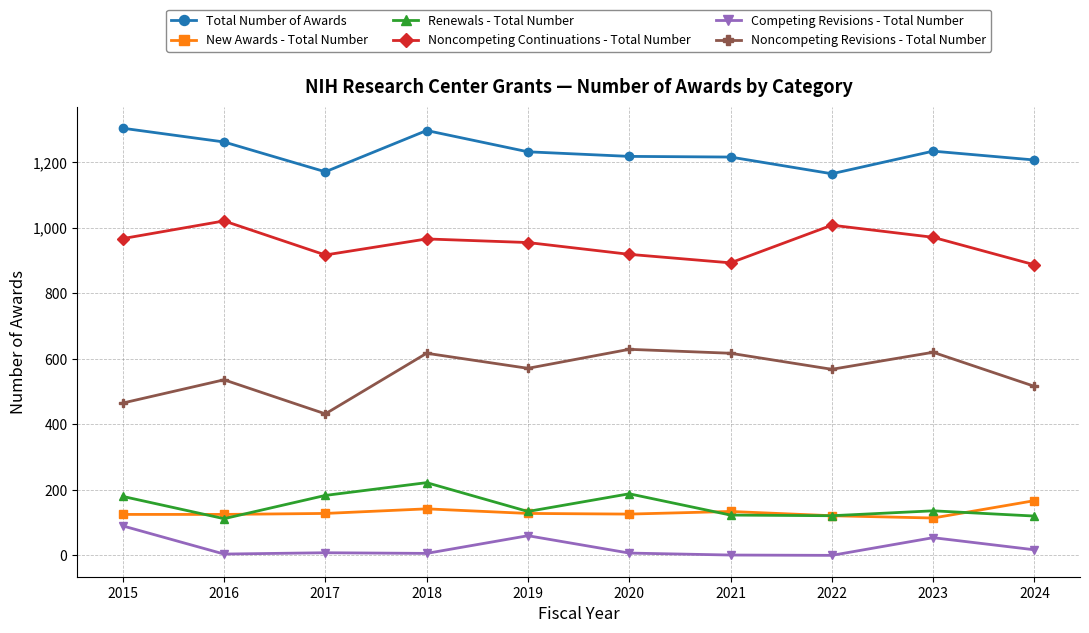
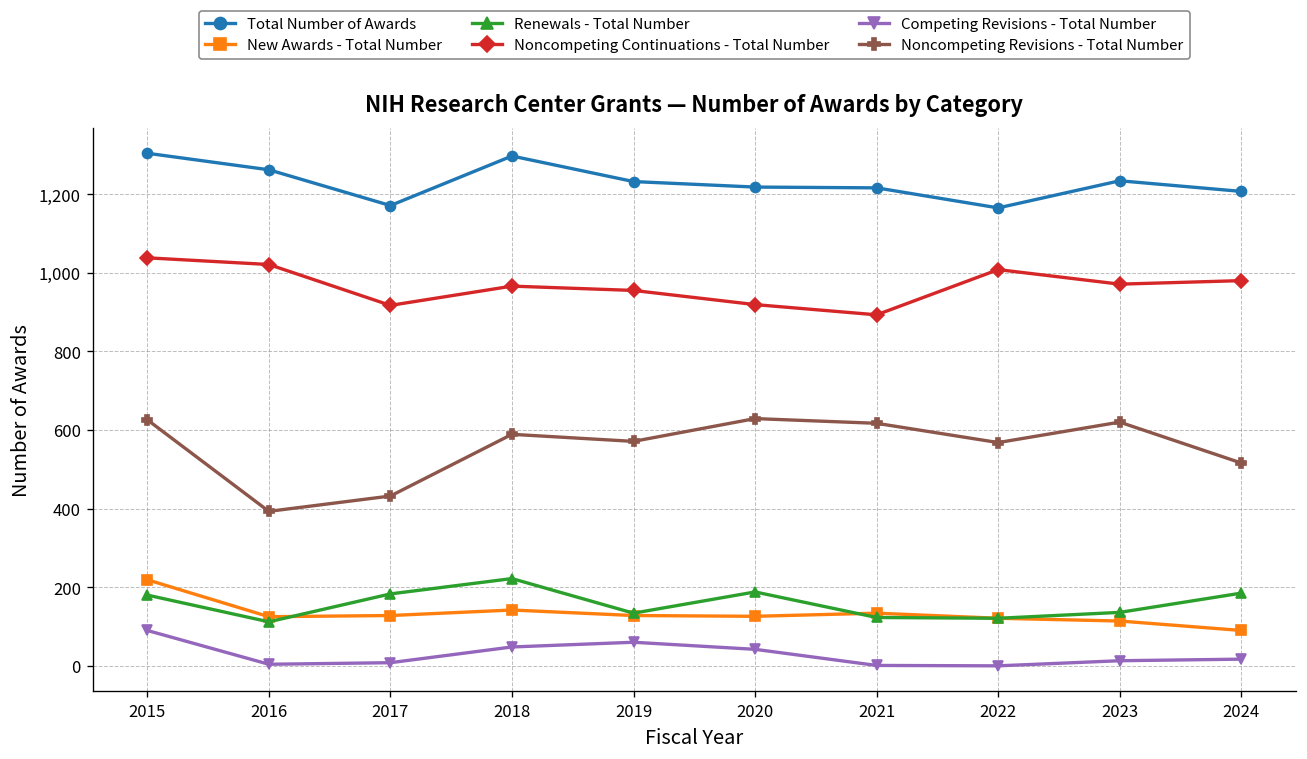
New Awards - Total Number, 2015: 130 -> 220
Noncompeting Continuations - Total Number, 2015: 970 -> 1,040
Noncompeting Revisions - Total Number, 2015: 470 -> 630
Noncompeting Revisions - Total Number, 2016: 540 -> 390
Competing Revisions - Total Number, 2018: 10 -> 50
Noncompeting Revisions - Total Number, 2018: 620 -> 590
Competing Revisions - Total Number, 2020: 10 -> 40
Competing Revisions - Total Number, 2023: 50 -> 10
New Awards - Total Number, 2024: 170 -> 90
Renewals - Total Number, 2024: 120 -> 190
Noncompeting Continuations - Total Number, 2024: 890 -> 980
